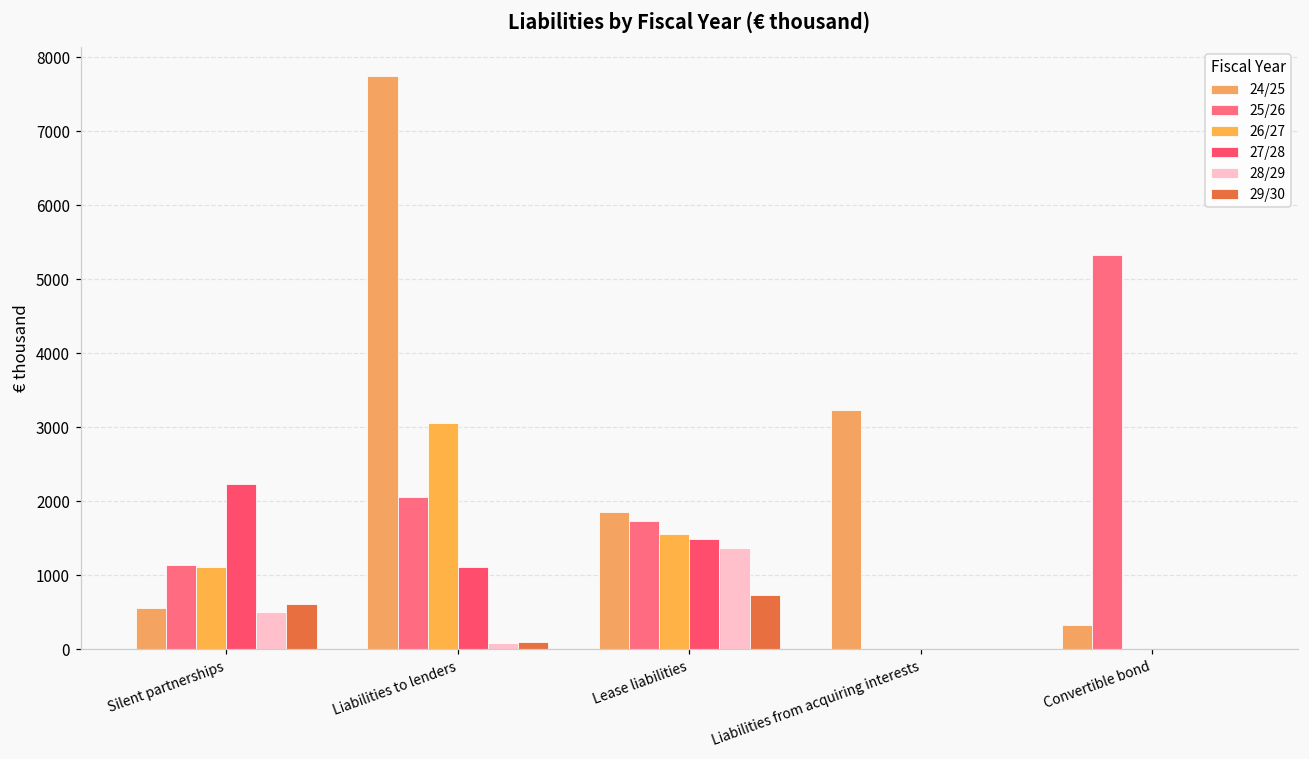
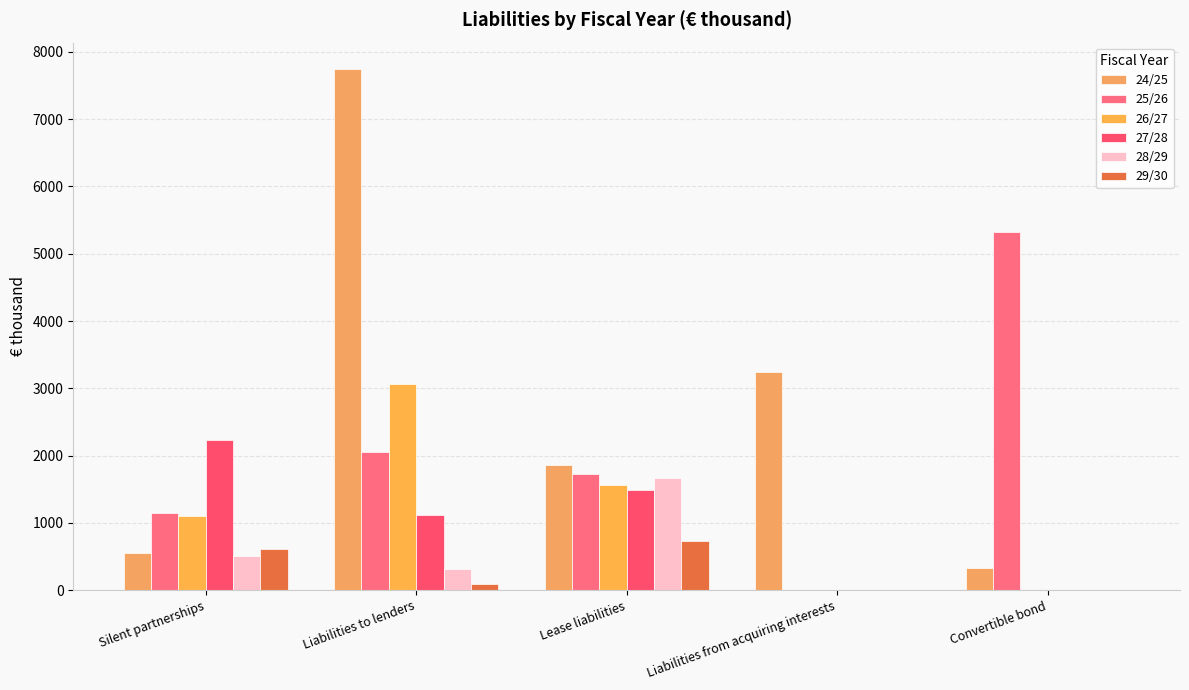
28/29, Liabilities to lenders: 100 -> 300
28/29, Lease liabilities: 1400 -> 1700
